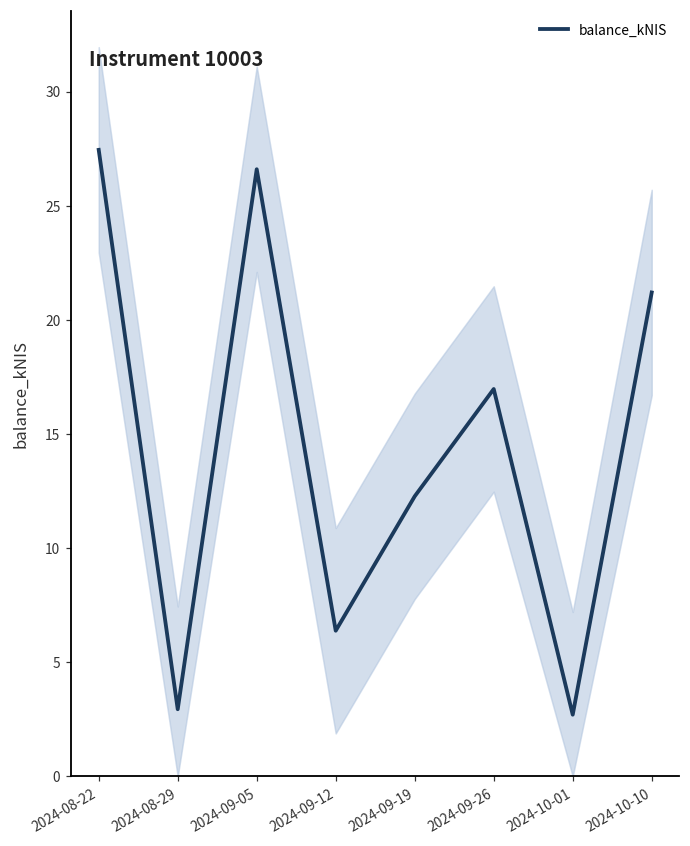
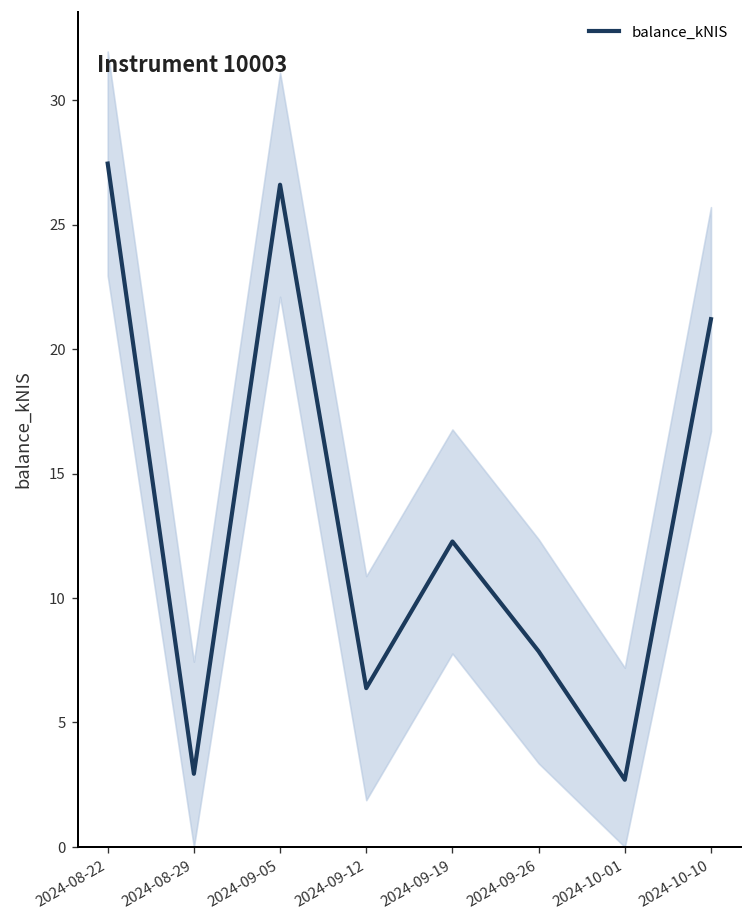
balance_kNIS, 2024-09-26: 17.0 -> 7.9
